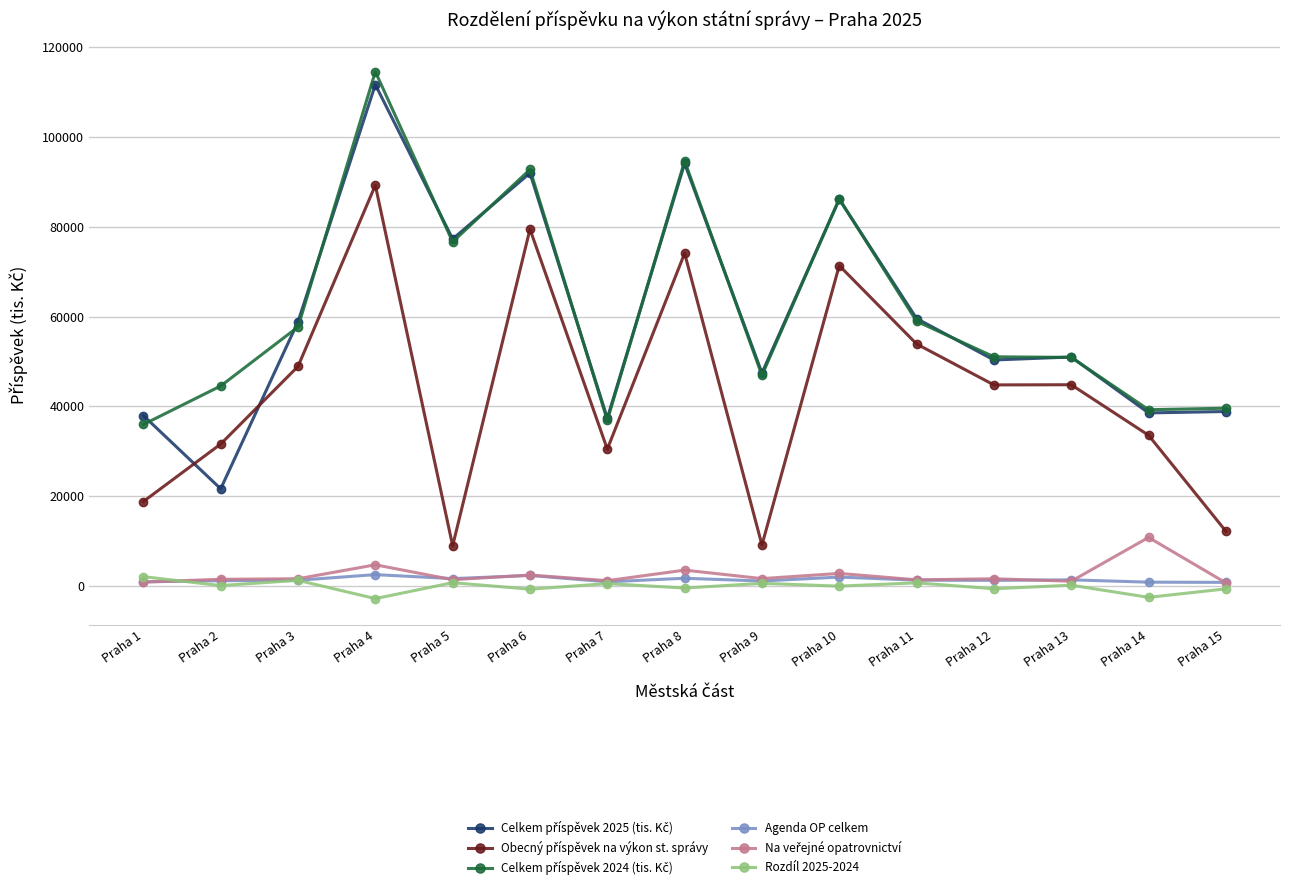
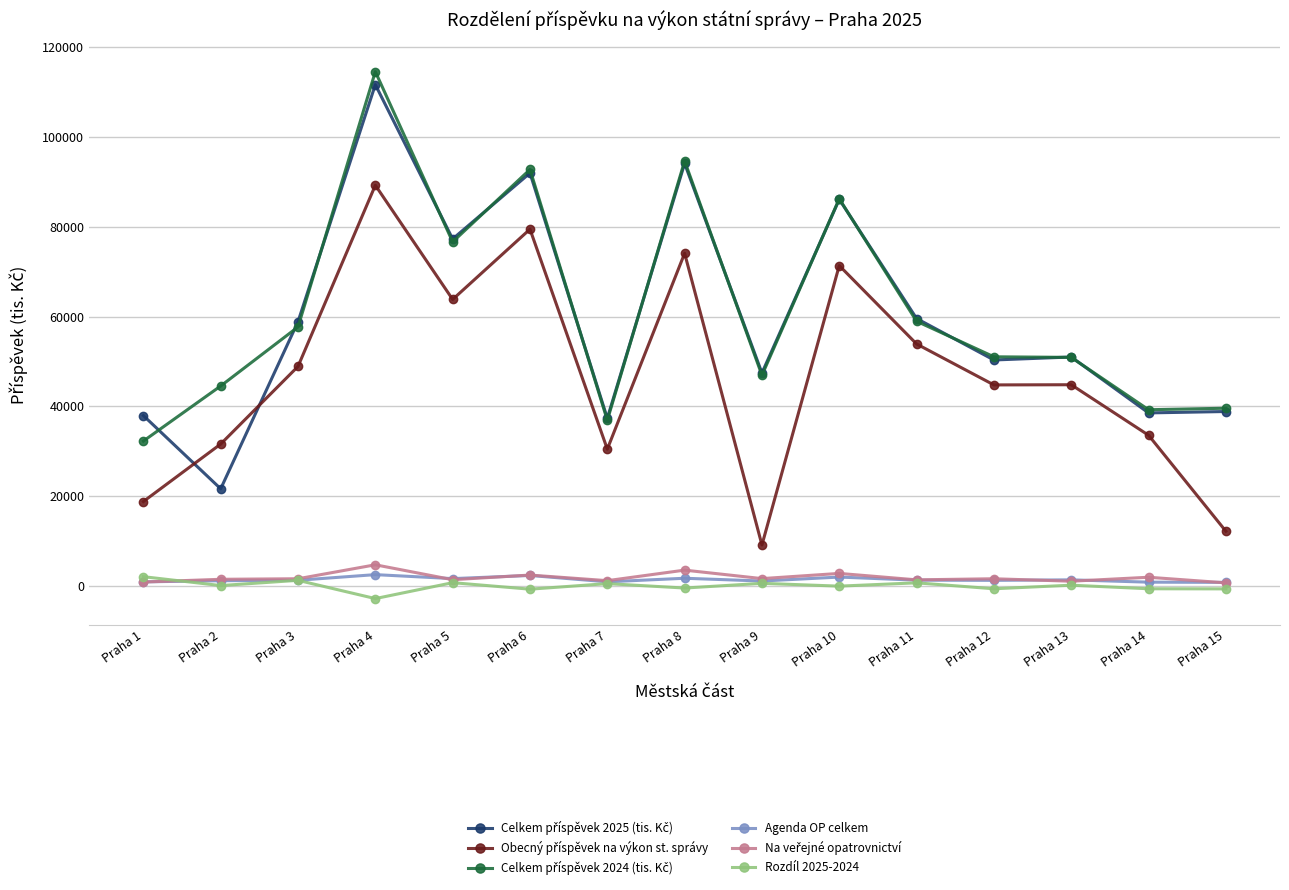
Celkem příspěvek 2024 (tis. Kč), Praha 1: 36000 -> 32000
Obecný příspěvek na výkon st. správy, Praha 5: 9000 -> 64000
Na veřejné opatrovnictví, Praha 14: 11000 -> 2000
Rozdíl 2025-2024, Praha 14: -3000 -> -1000
